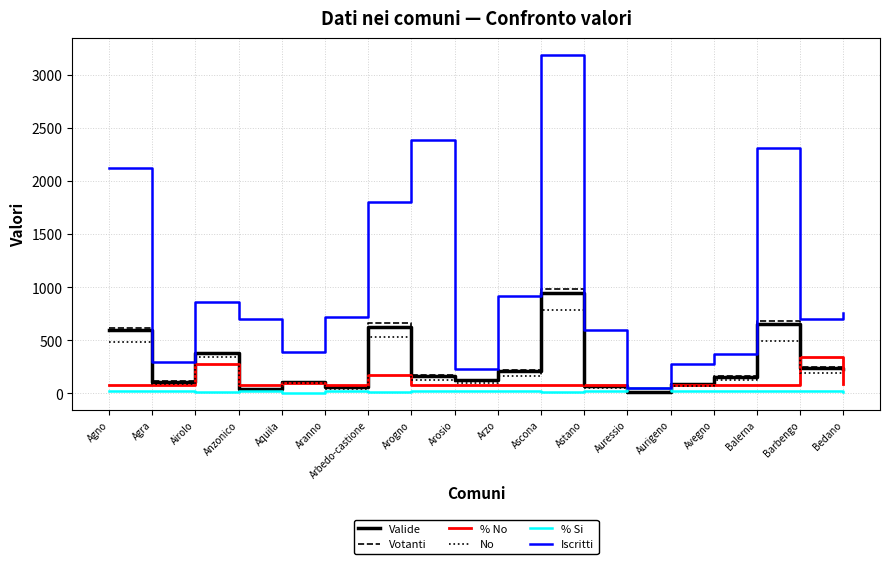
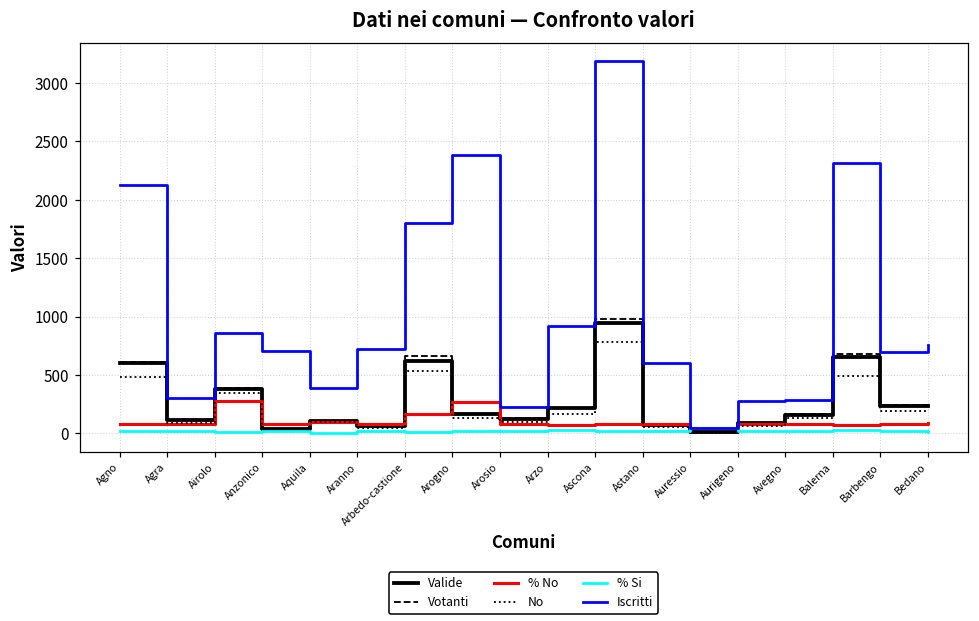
% No, Arogno: 80 -> 270
Iscritti, Avegno: 370 -> 280
% No, Barbengo: 350 -> 80
